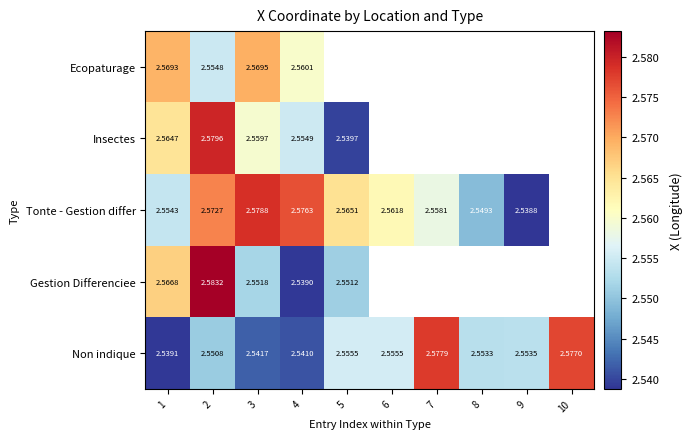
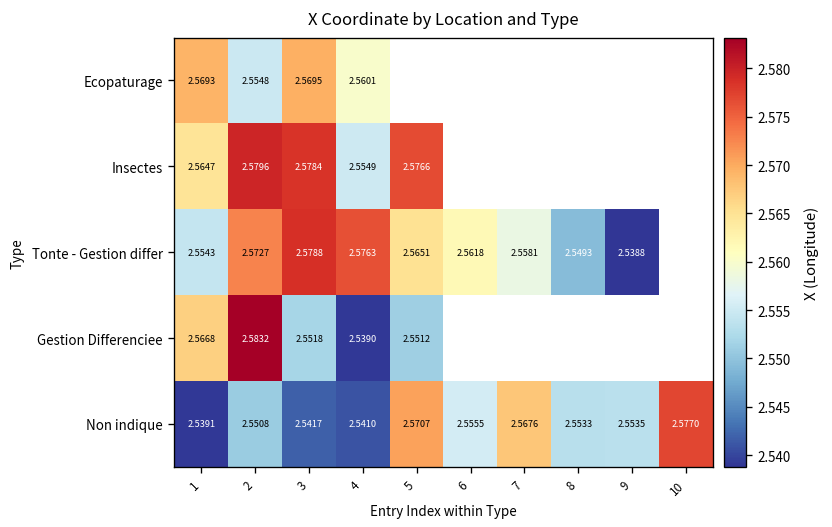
Insectes, 3: 2.5597 -> 2.5784
Insectes, 5: 2.5397 -> 2.5766
Non indique, 5: 2.5555 -> 2.5707
Non indique, 7: 2.5779 -> 2.5676
